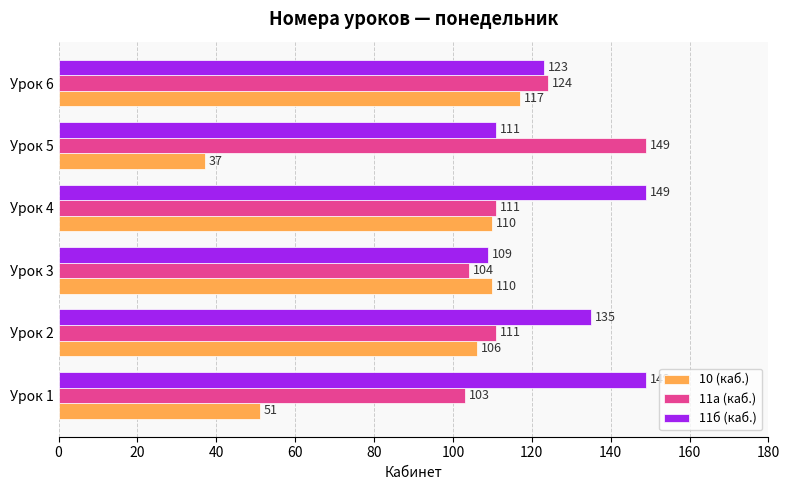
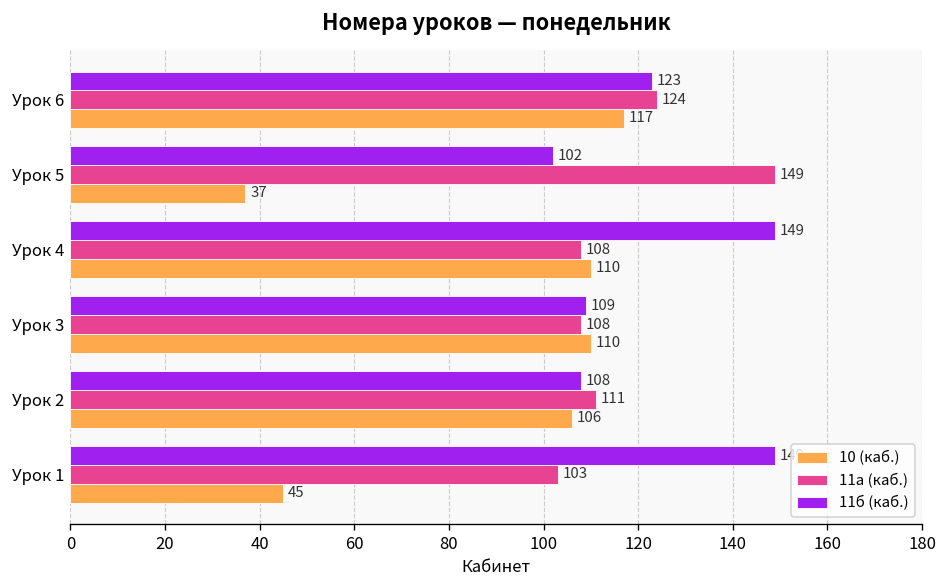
11б (каб.), Урок 5: 111 -> 102
11а (каб.), Урок 4: 111 -> 108
11а (каб.), Урок 3: 104 -> 108
11б (каб.), Урок 2: 135 -> 108
10 (каб.), Урок 1: 51 -> 45
